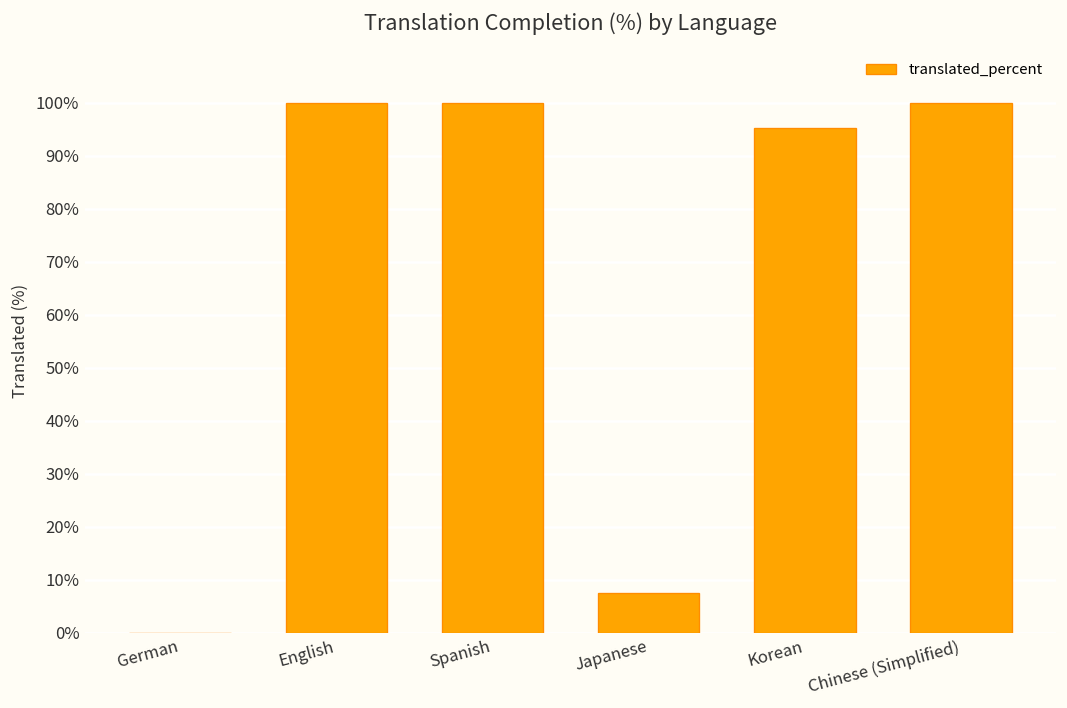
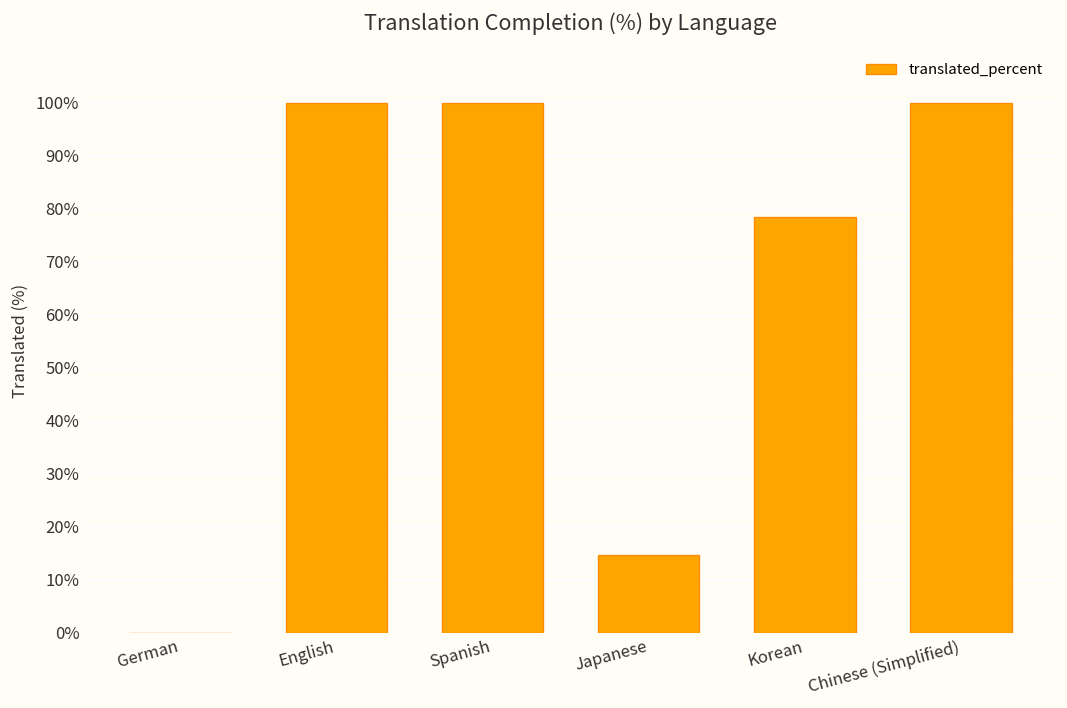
Japanese: 8% -> 15%
Korean: 95% -> 78%
